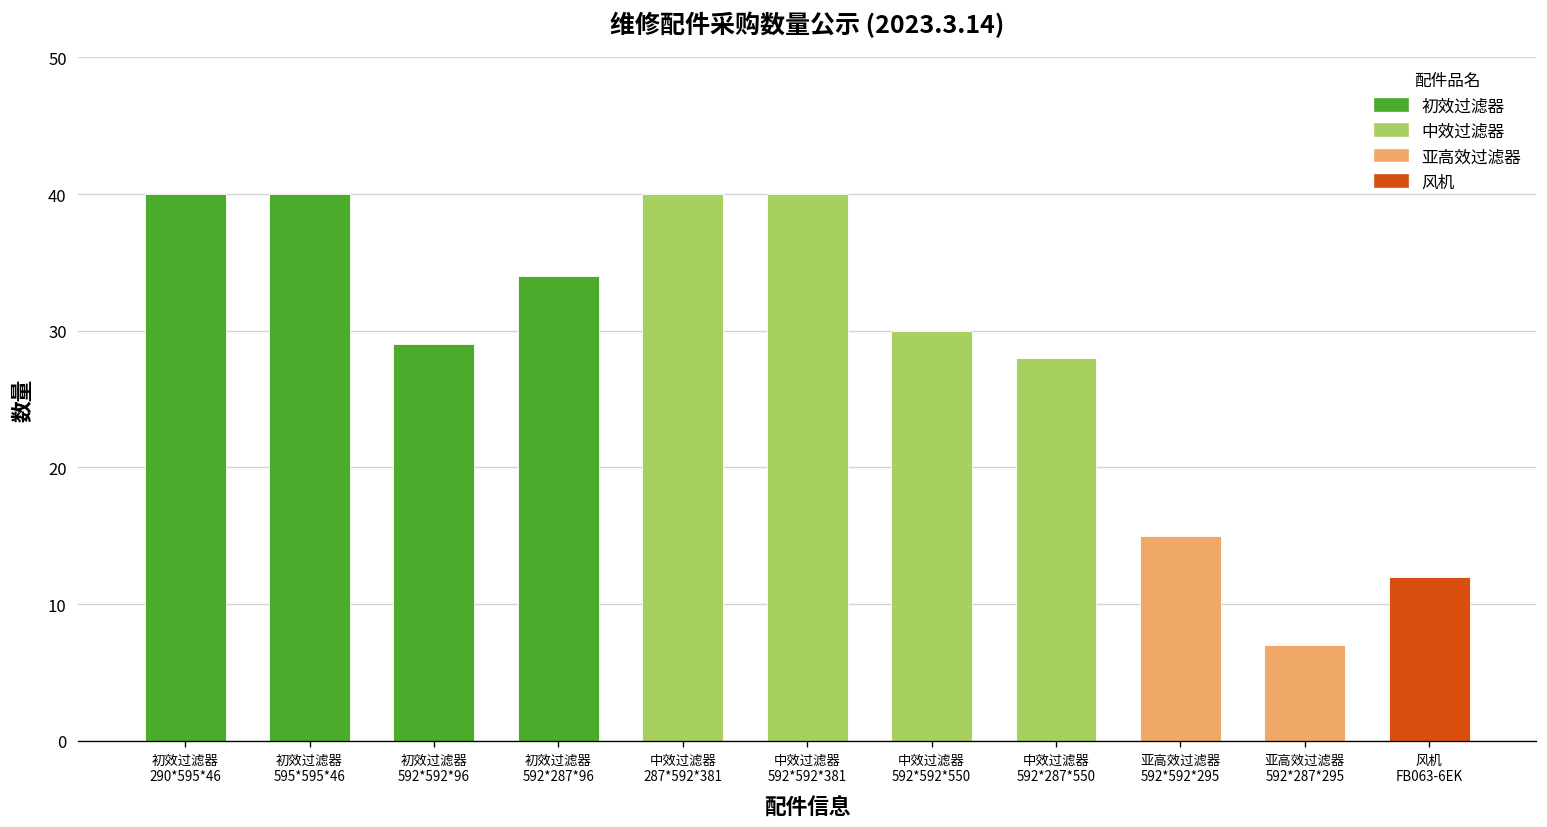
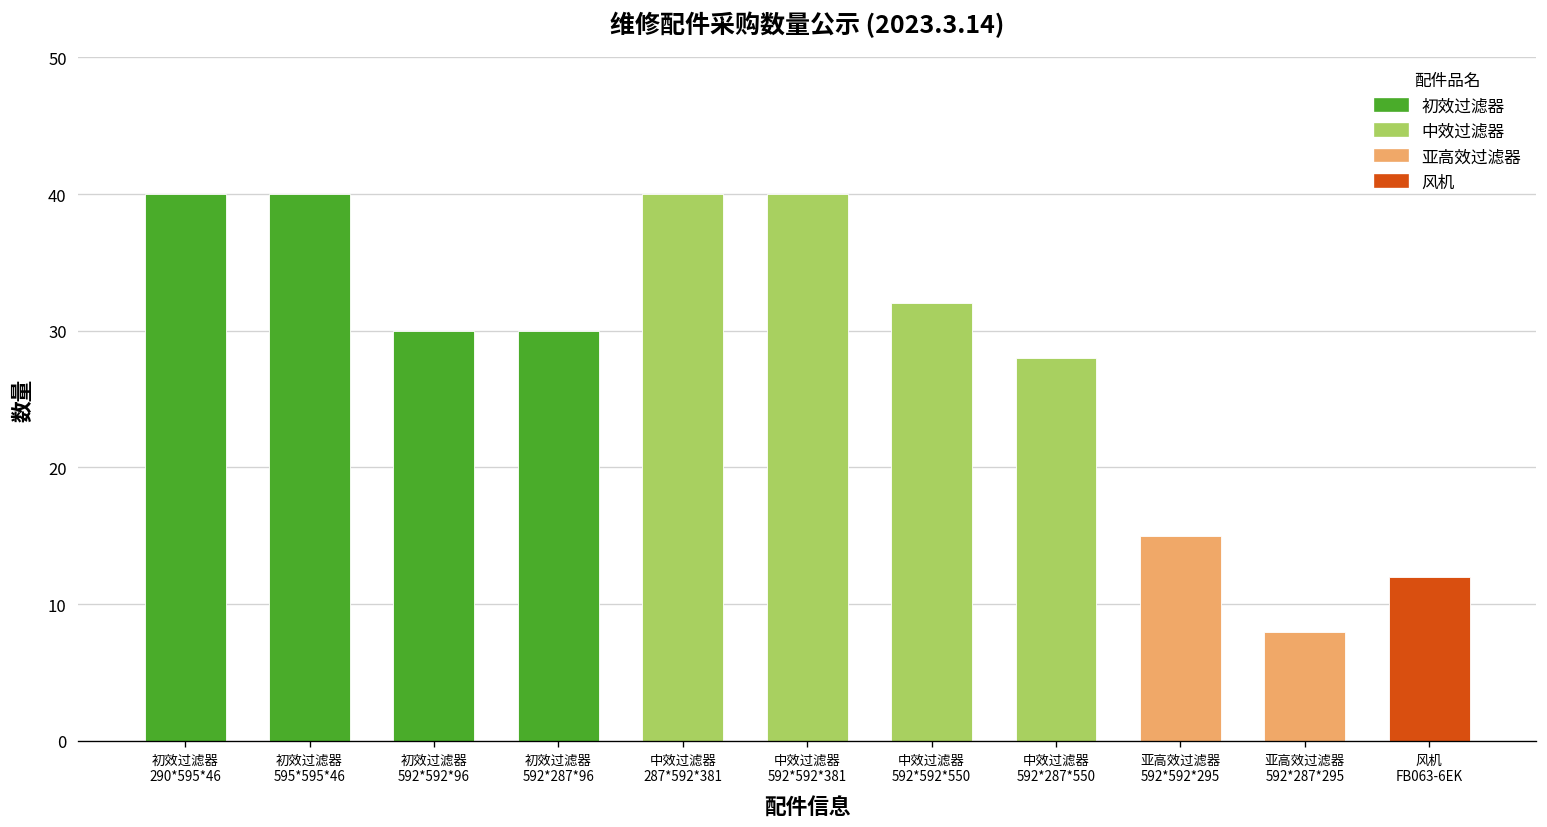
初效过滤器 592*592*96: 29 -> 30
初效过滤器 592*287*96: 34 -> 30
中效过滤器 592*592*550: 30 -> 32
亚高效过滤器 592*287*295: 7 -> 8
